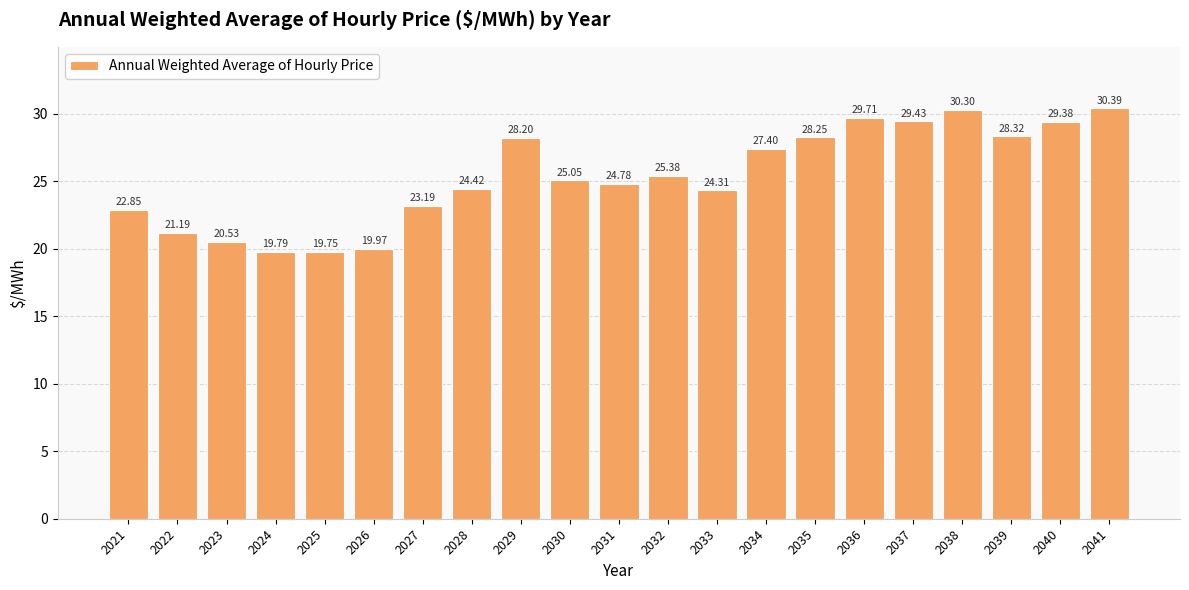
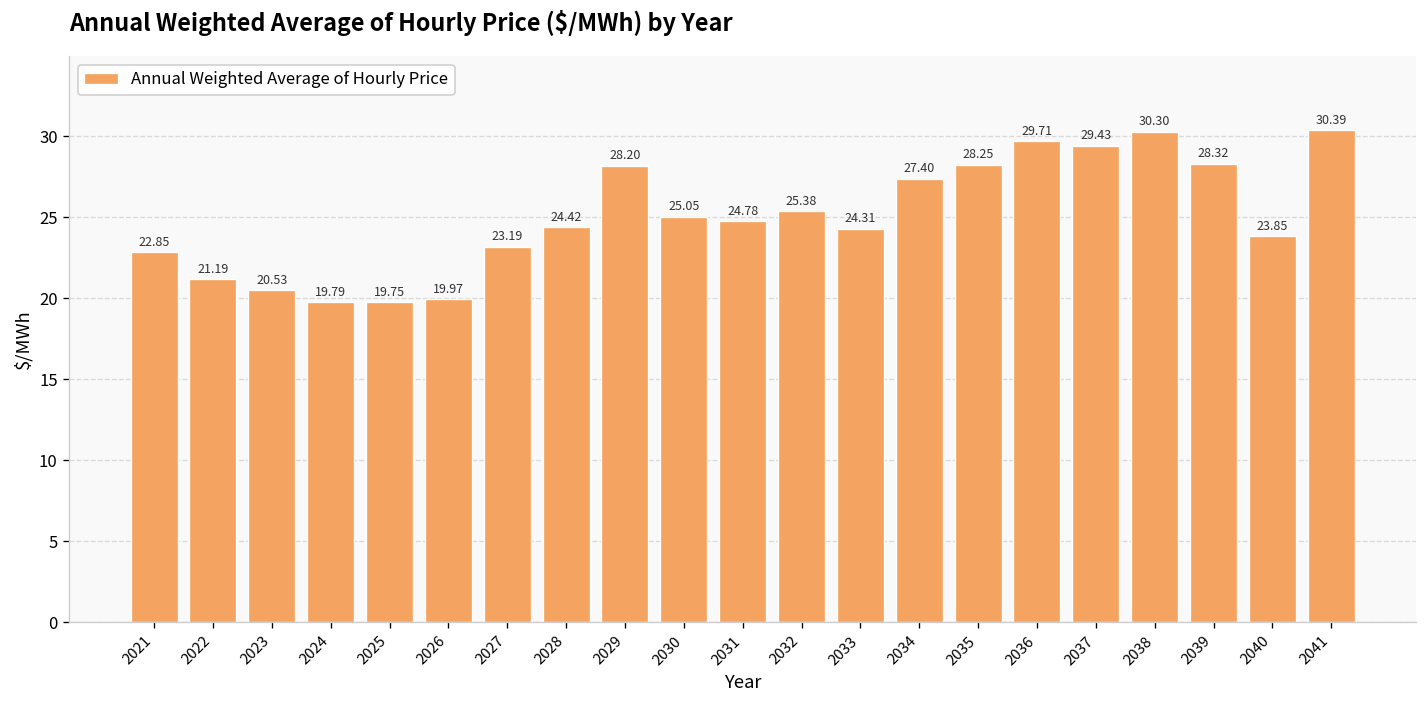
2040: 29.38 -> 23.85
